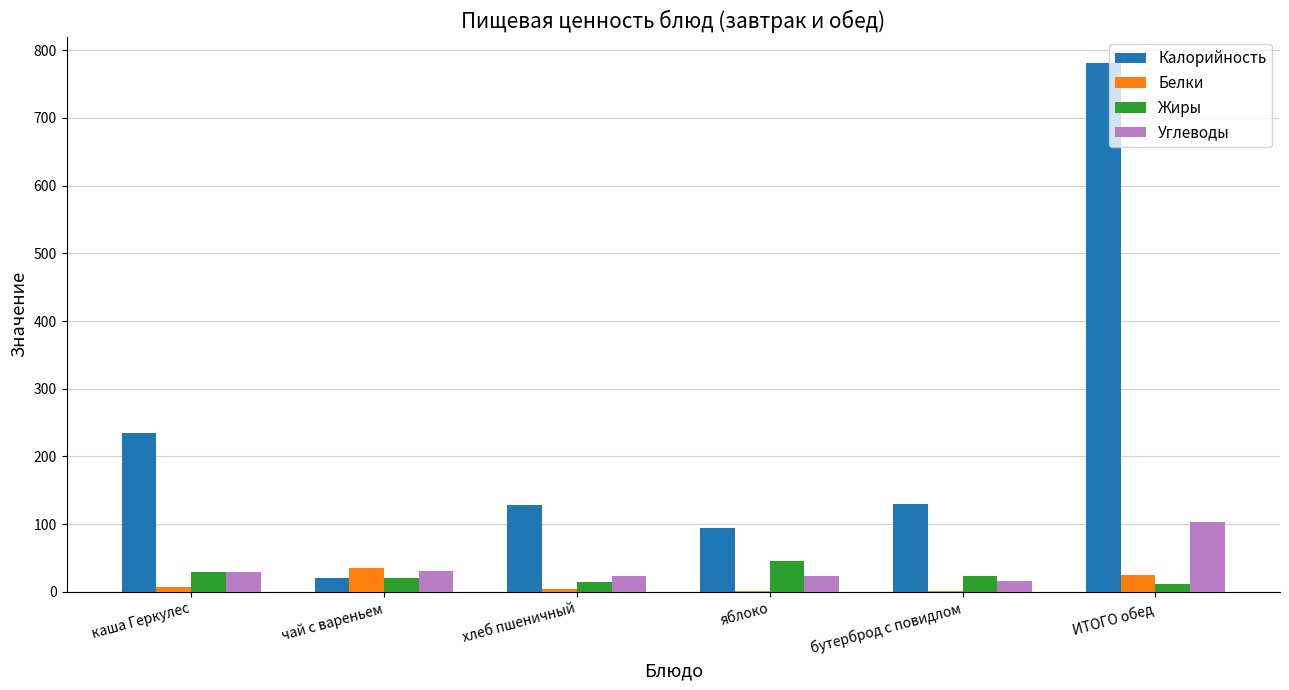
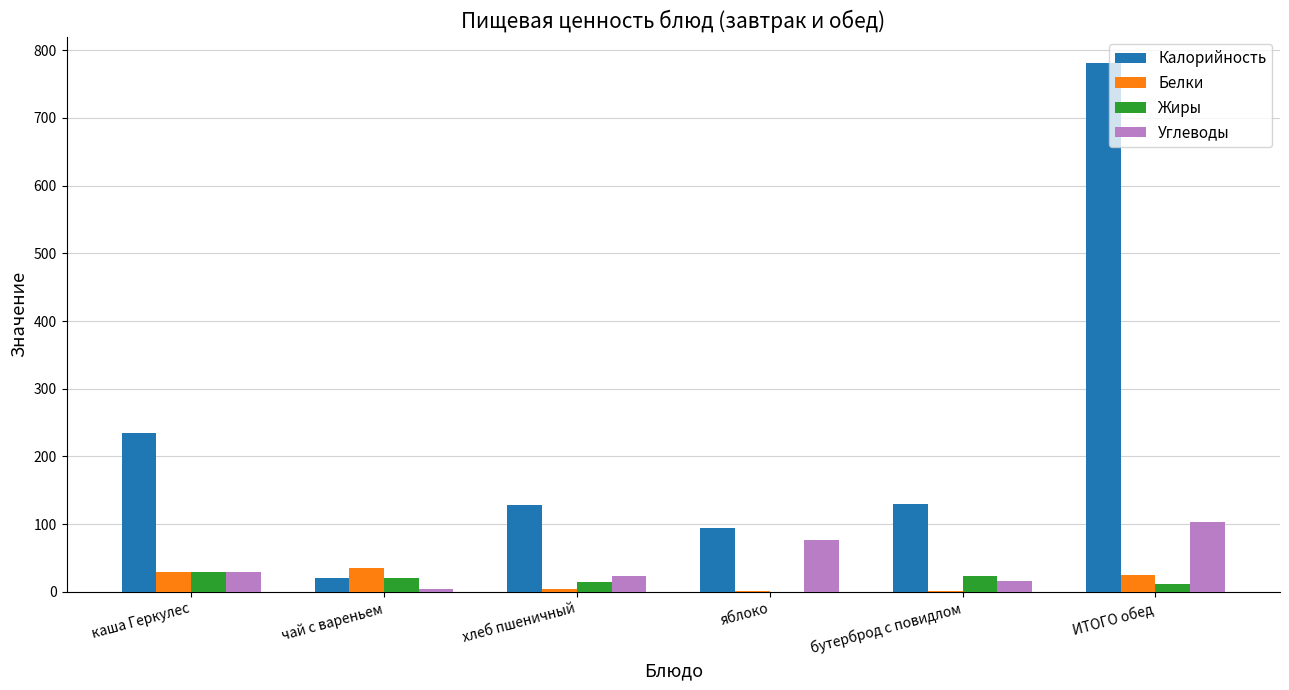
Белки, каша Геркулес: 10 -> 30
Углеводы, чай с вареньем: 30 -> 10
Жиры, яблоко: 50 -> 0
Углеводы, яблоко: 20 -> 80
